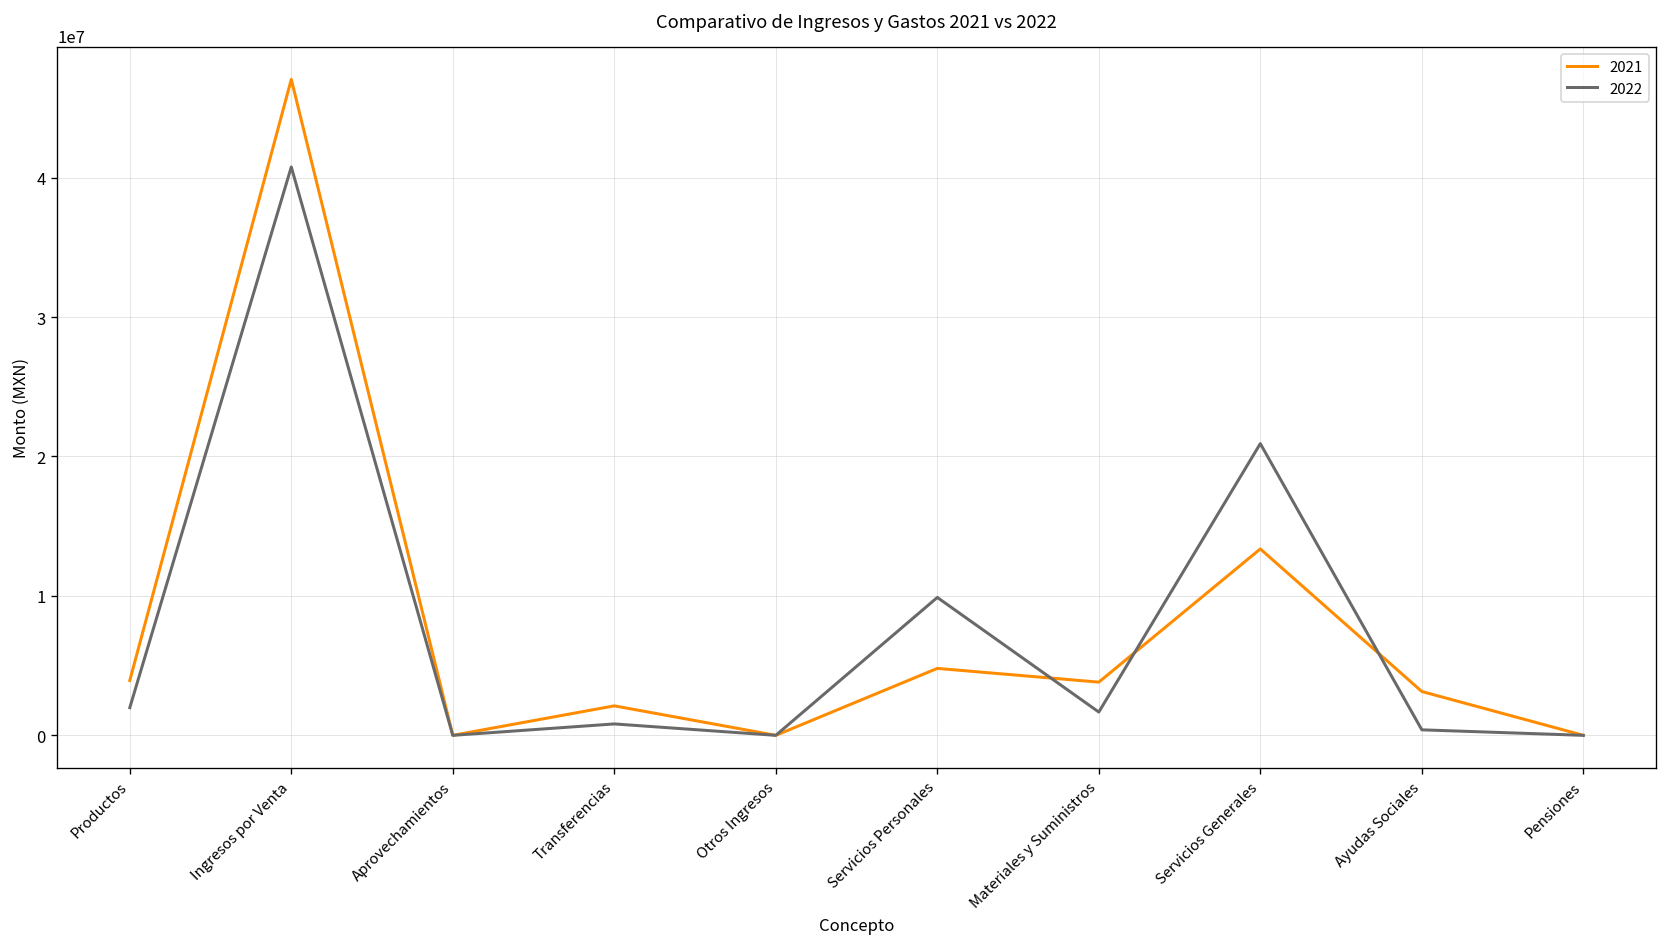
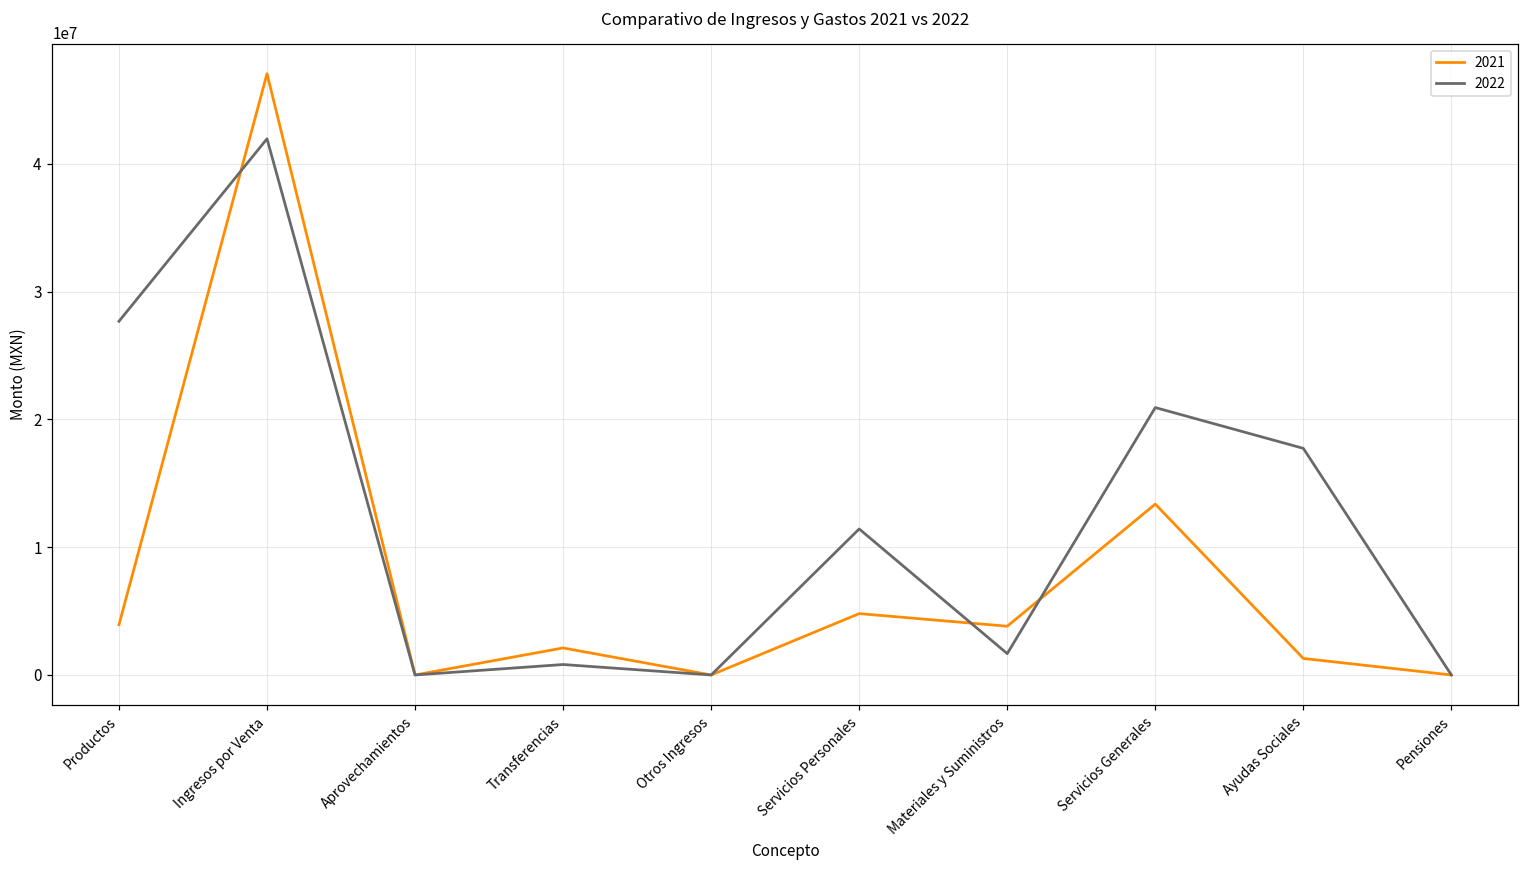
2022, Productos: 2000000 -> 27700000
2022, Ingresos por Venta: 40800000 -> 41900000
2022, Servicios Personales: 9900000 -> 11400000
2021, Ayudas Sociales: 3100000 -> 1300000
2022, Ayudas Sociales: 400000 -> 17700000
